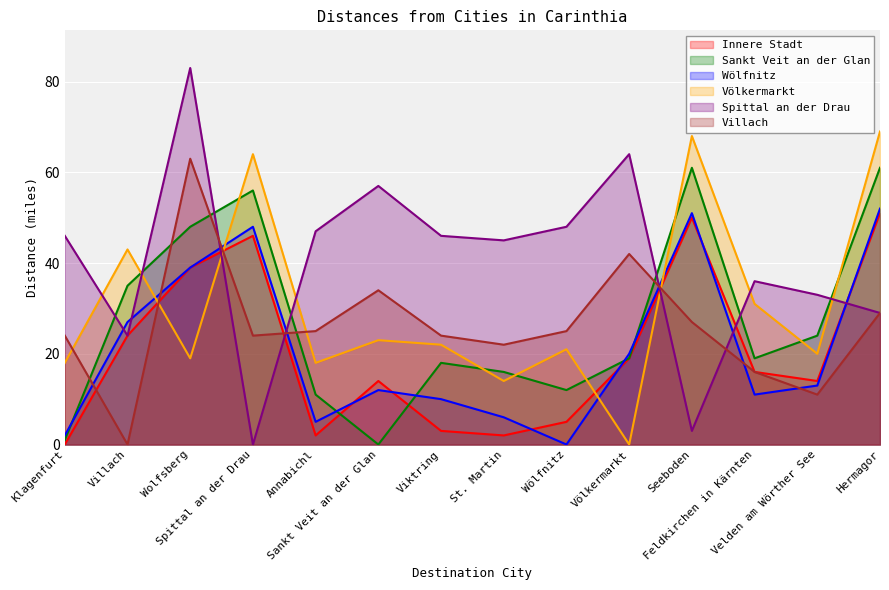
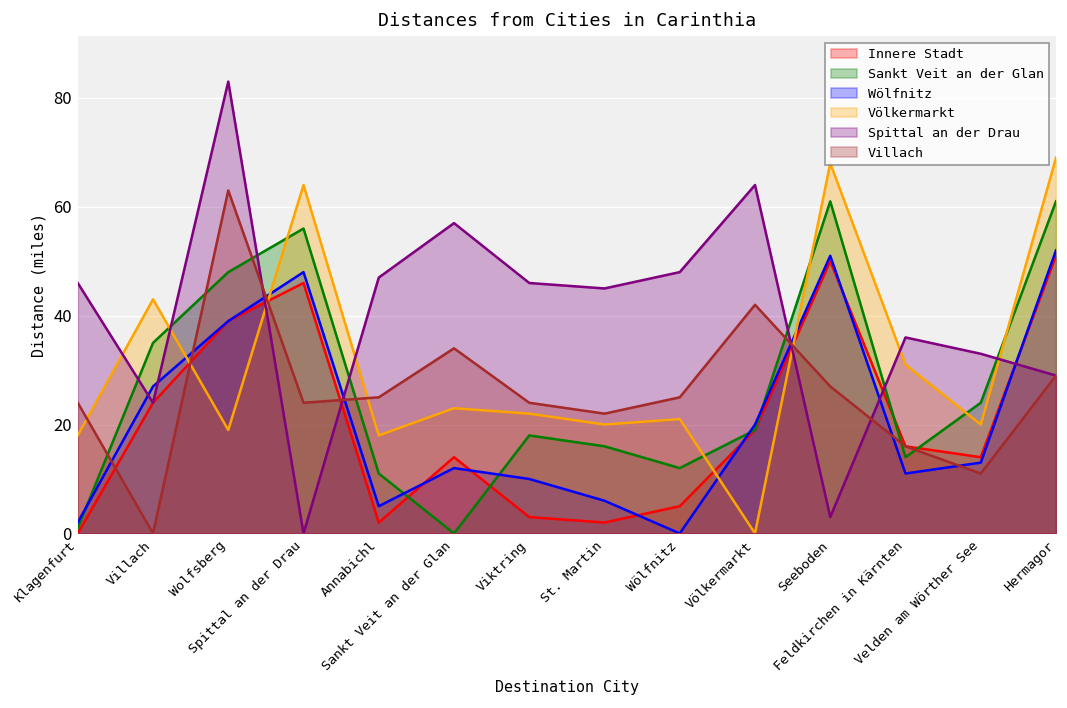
Völkermarkt, St. Martin: 14 -> 20
Sankt Veit an der Glan, Feldkirchen in Kärnten: 19 -> 14
